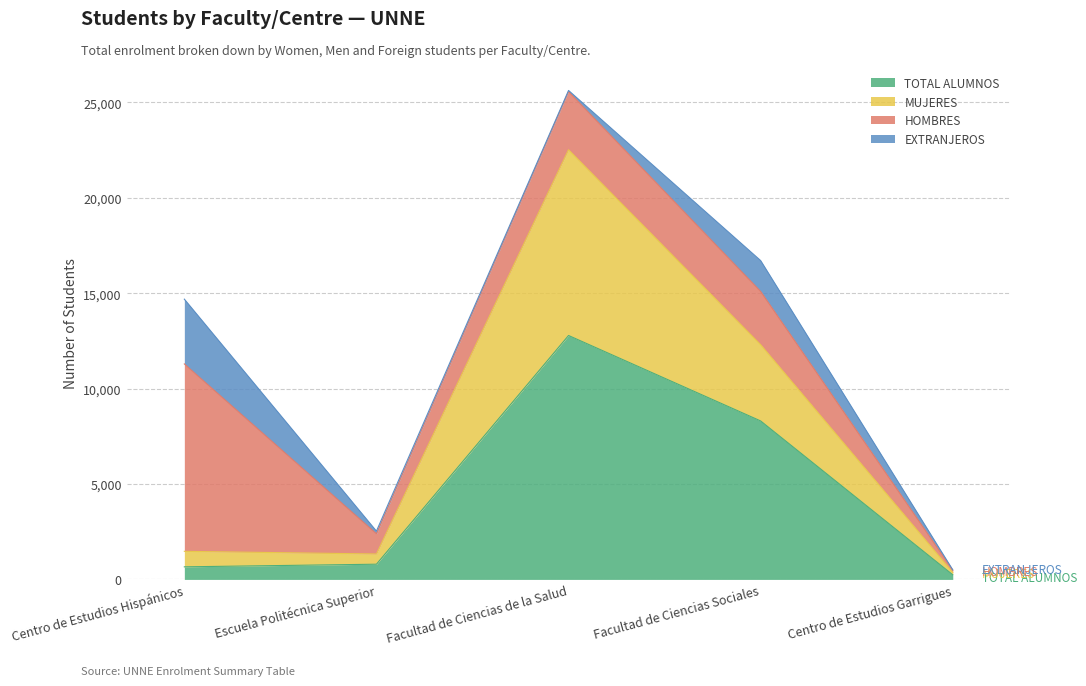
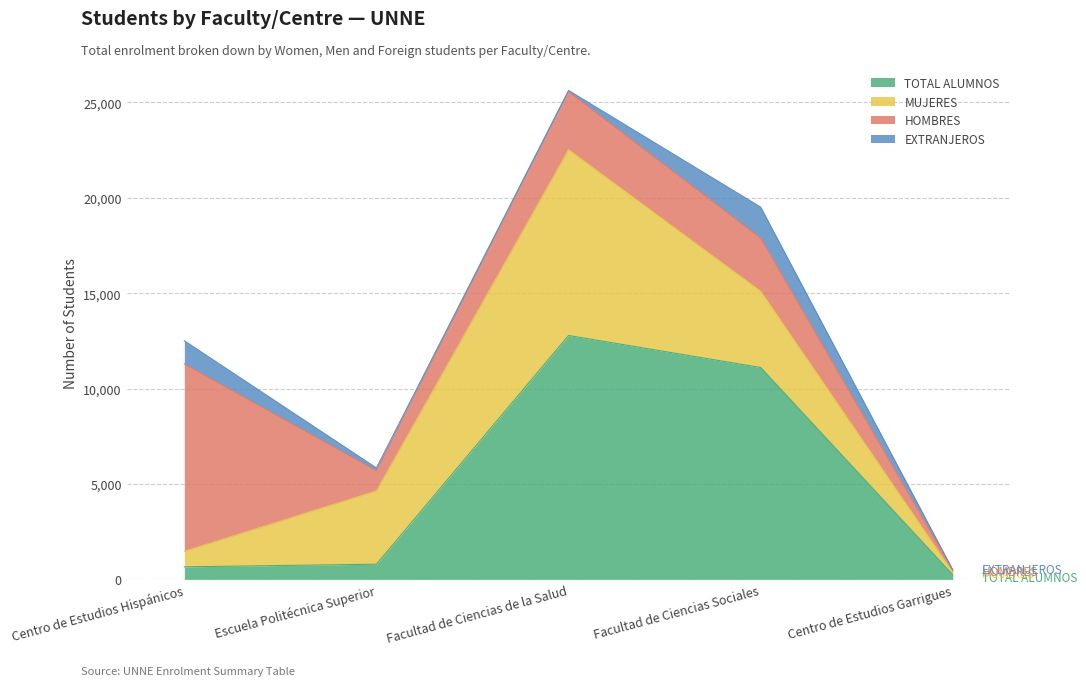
EXTRANJEROS, Centro de Estudios Hispánicos: 3,400 -> 1,200
MUJERES, Escuela Politécnica Superior: 500 -> 3,800
TOTAL ALUMNOS, Facultad de Ciencias Sociales: 8,300 -> 11,100
